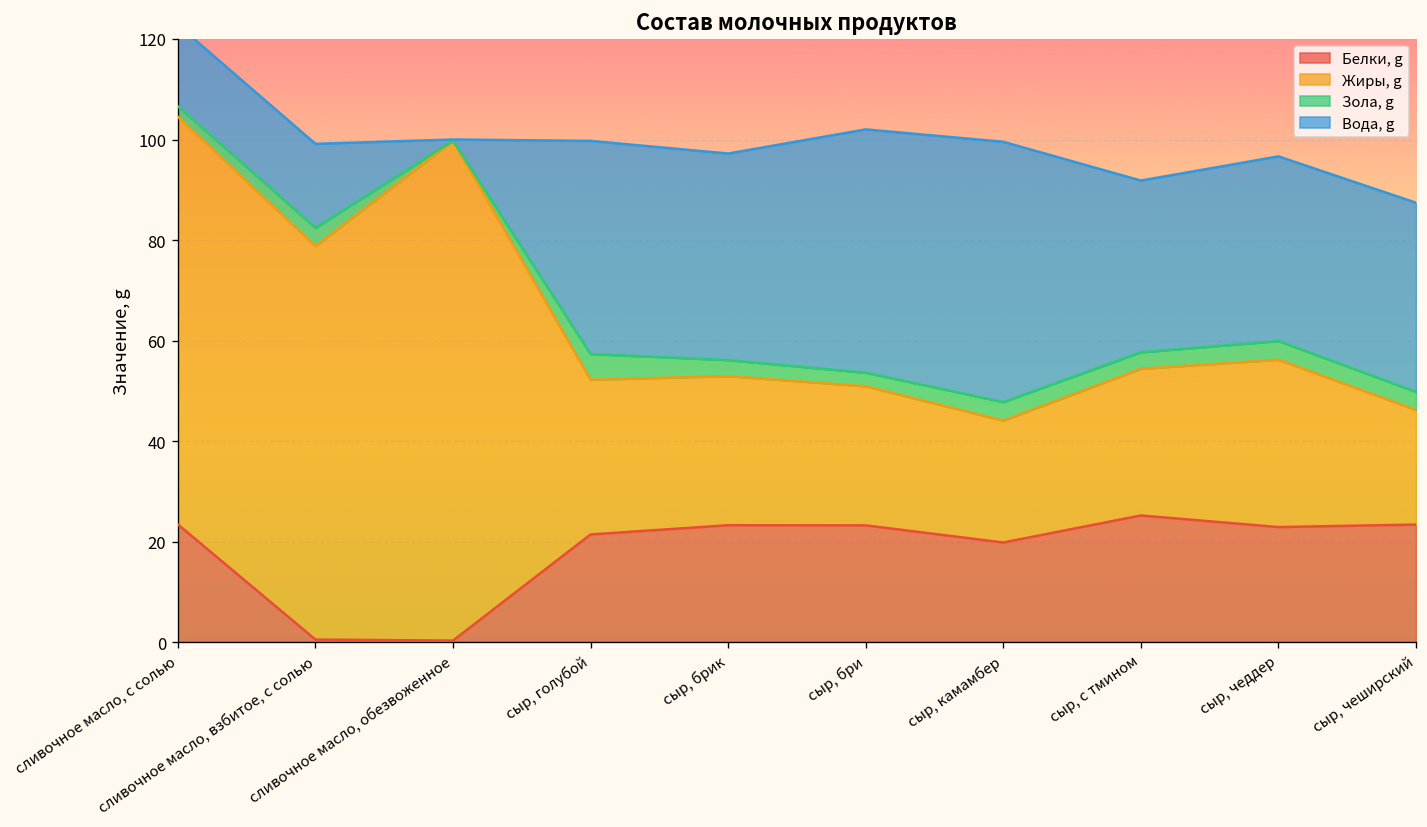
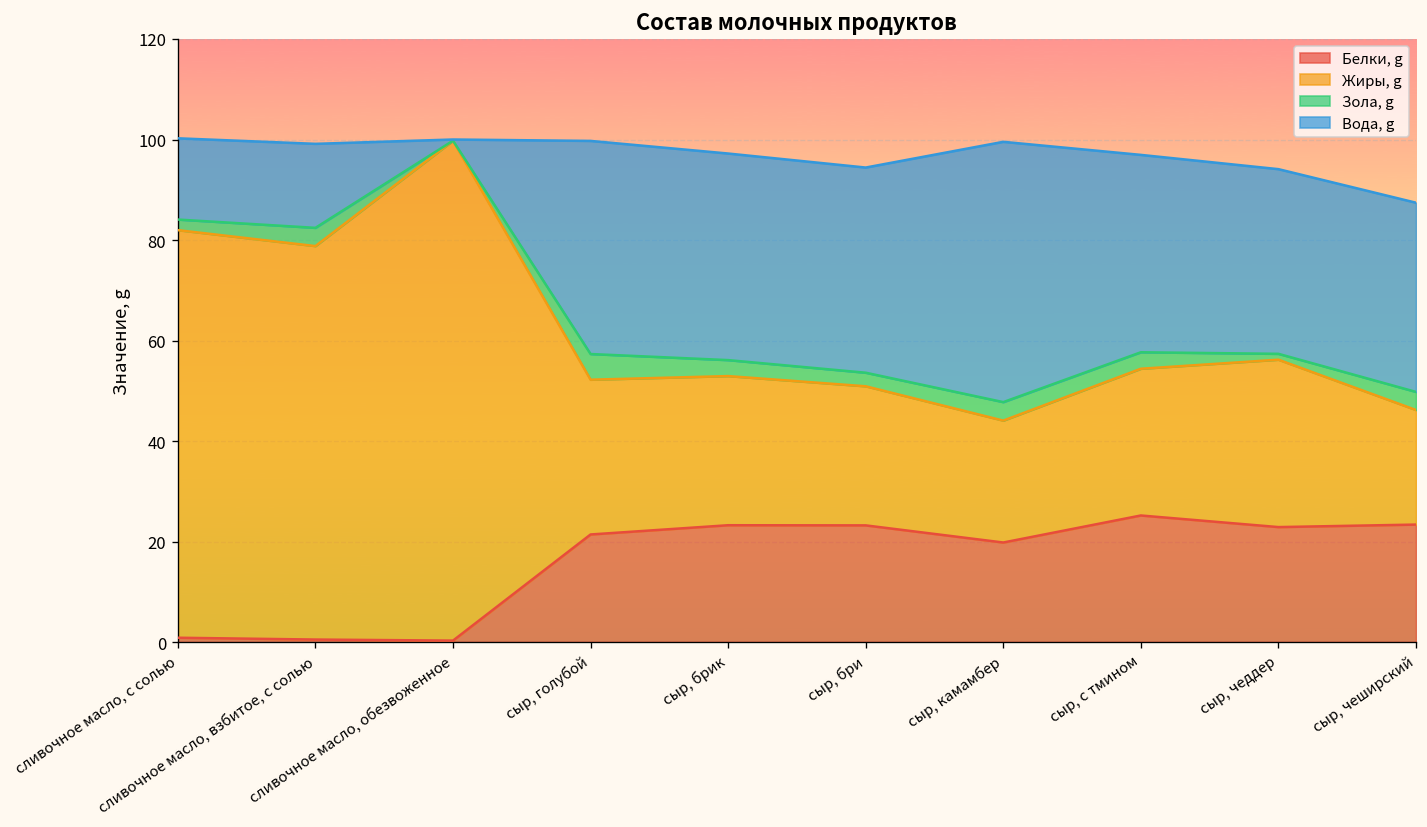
Белки, g, сливочное масло, с солью: 23 -> 1
Вода, g, сыр, бри: 48 -> 41
Вода, g, сыр, с тмином: 34 -> 39
Зола, g, сыр, чеддер: 4 -> 1
